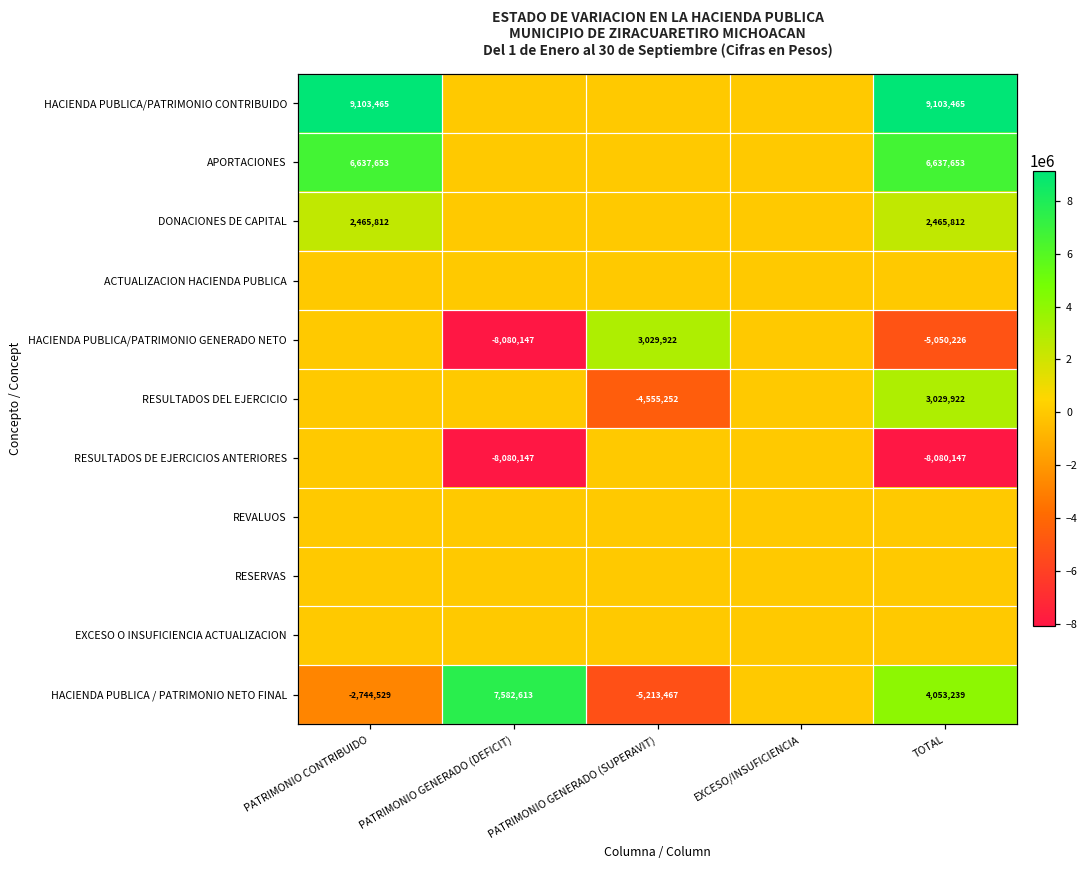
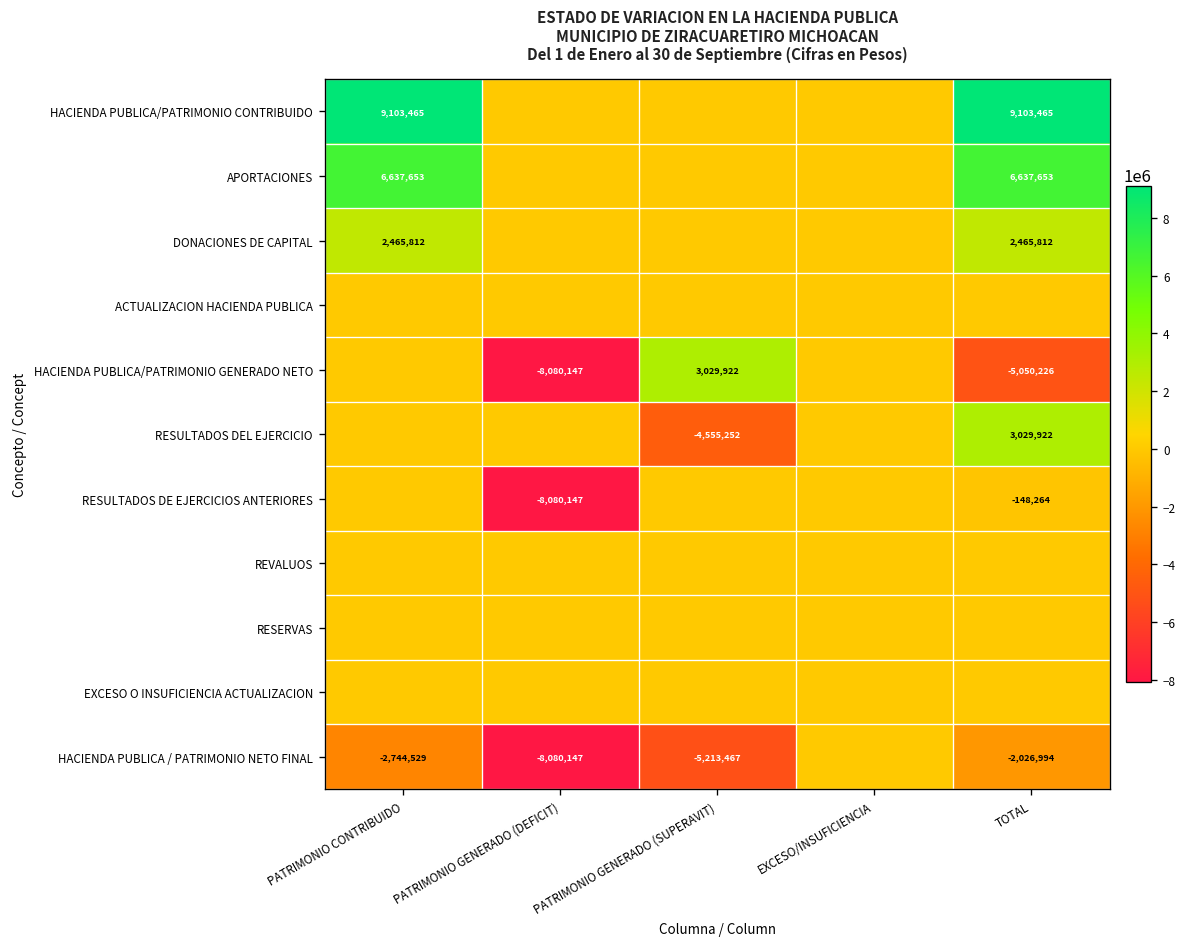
RESULTADOS DE EJERCICIOS ANTERIORES, TOTAL: -8,080,147 -> -148,264
HACIENDA PUBLICA / PATRIMONIO NETO FINAL, PATRIMONIO GENERADO (DEFICIT): 7,582,613 -> -8,080,147
HACIENDA PUBLICA / PATRIMONIO NETO FINAL, TOTAL: 4,053,239 -> -2,026,994
